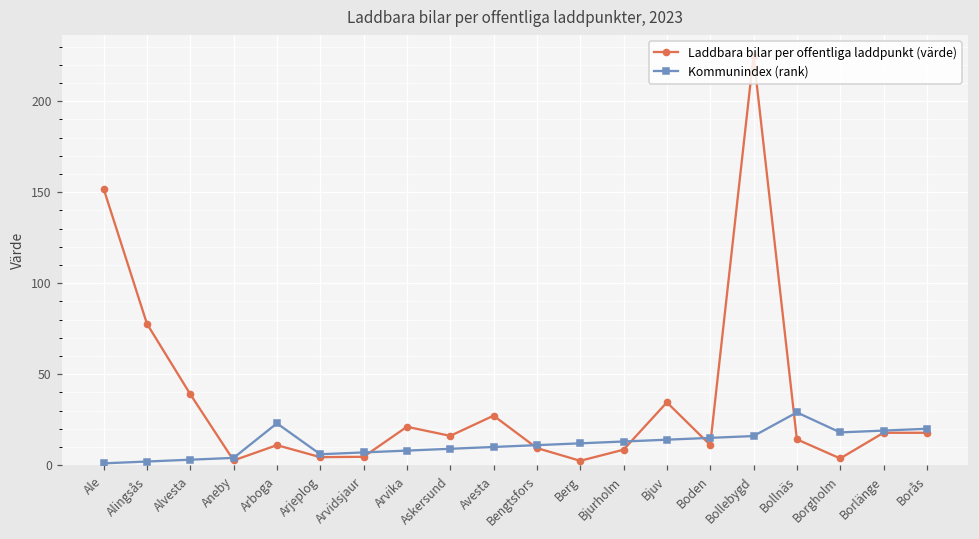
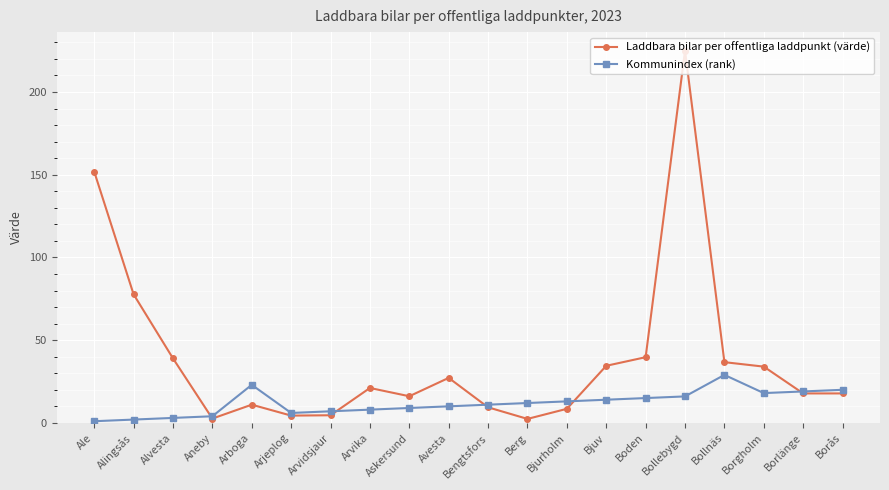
Laddbara bilar per offentliga laddpunkt (värde), Boden: 11 -> 40
Laddbara bilar per offentliga laddpunkt (värde), Bollnäs: 14 -> 37
Laddbara bilar per offentliga laddpunkt (värde), Borgholm: 4 -> 34
